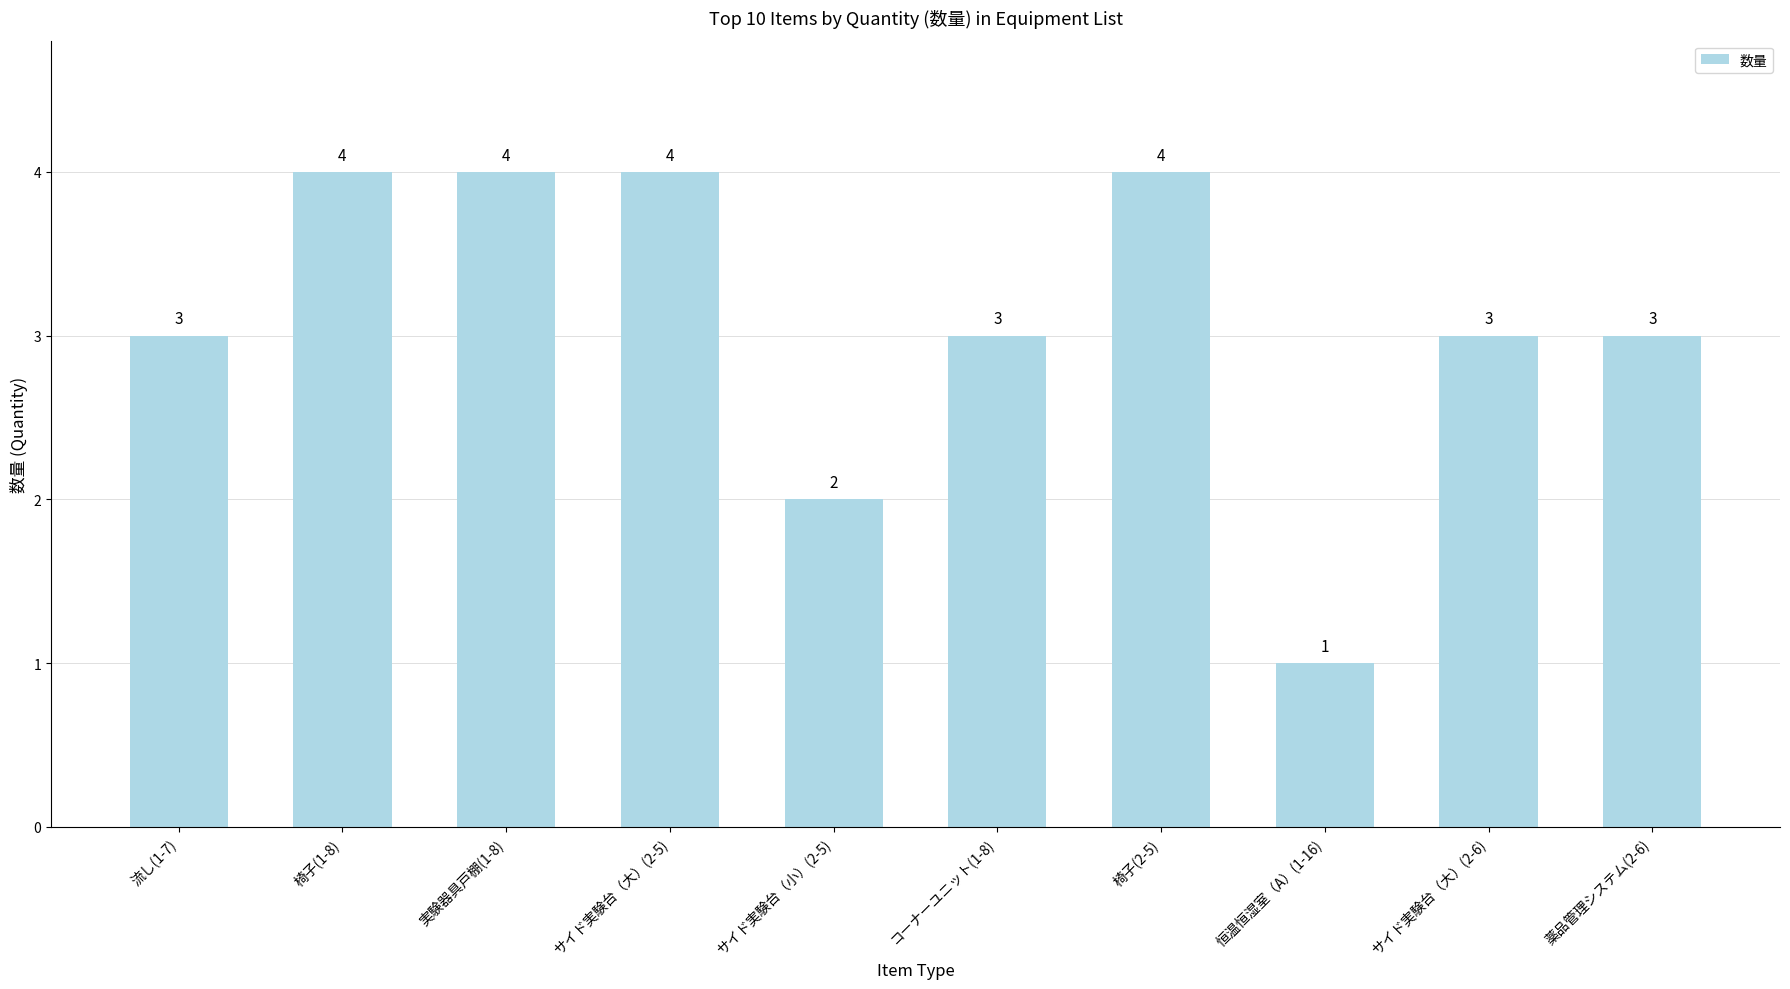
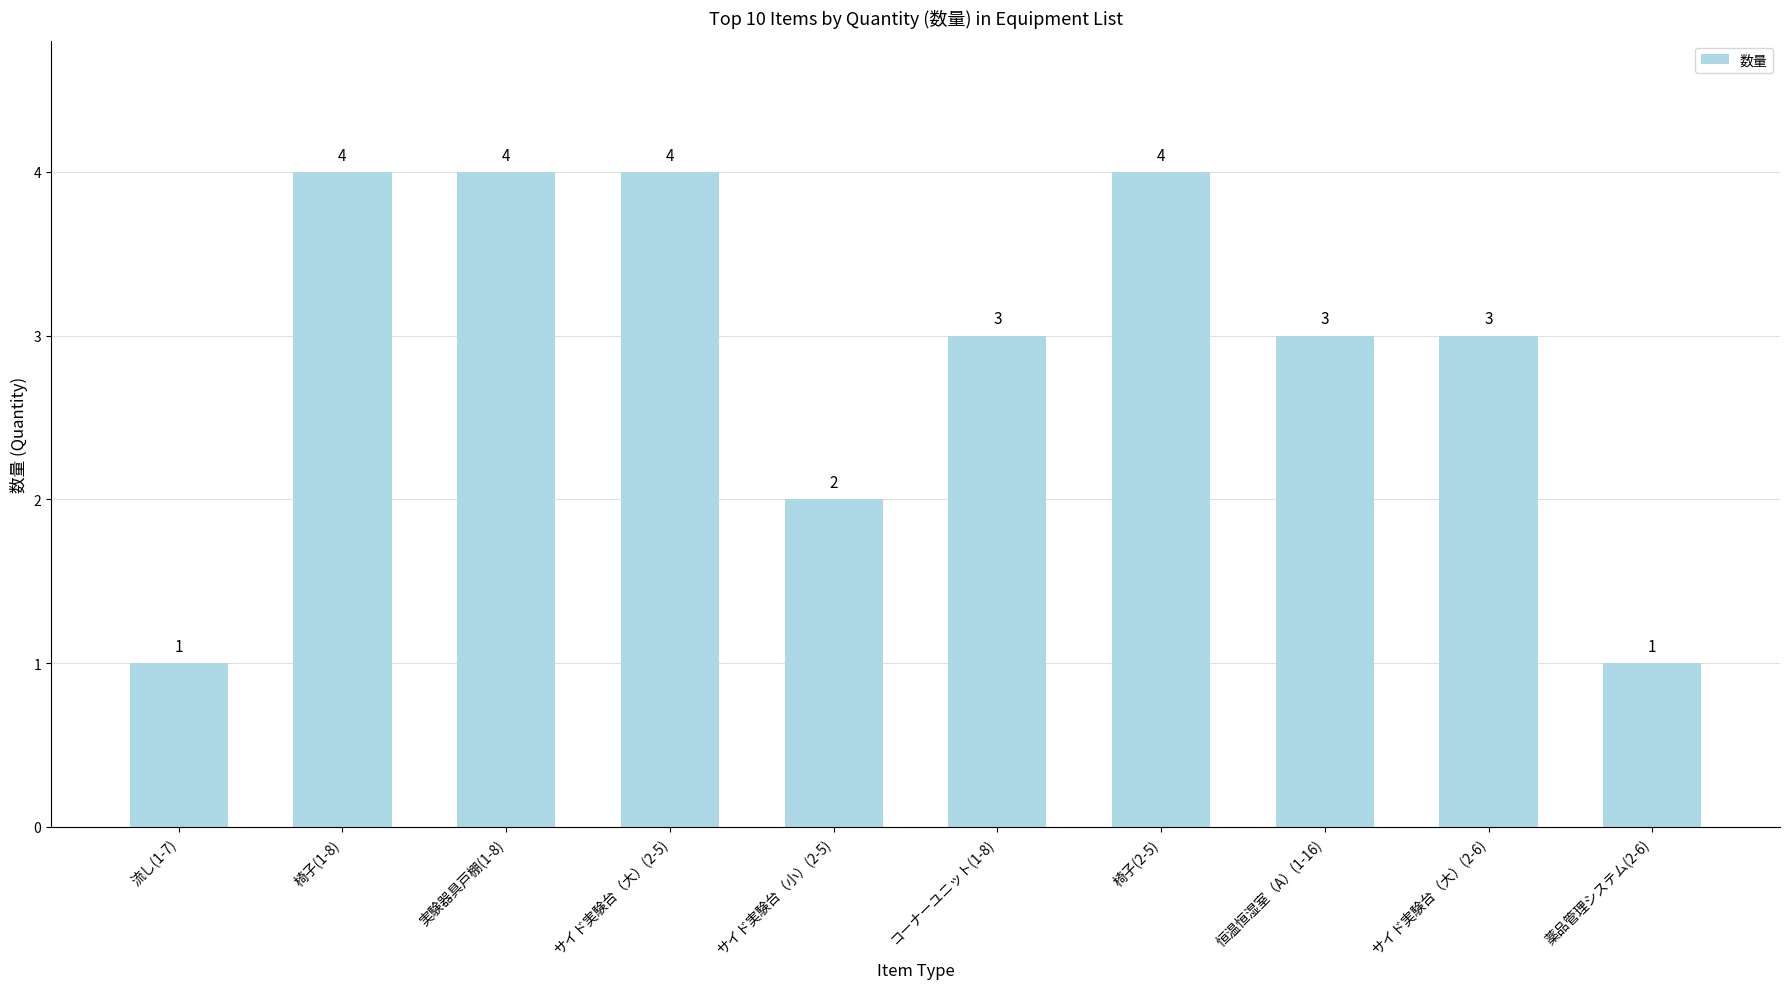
流し(1-7): 3 -> 1
恒温恒湿室（A）(1-16): 1 -> 3
薬品管理システム(2-6): 3 -> 1
